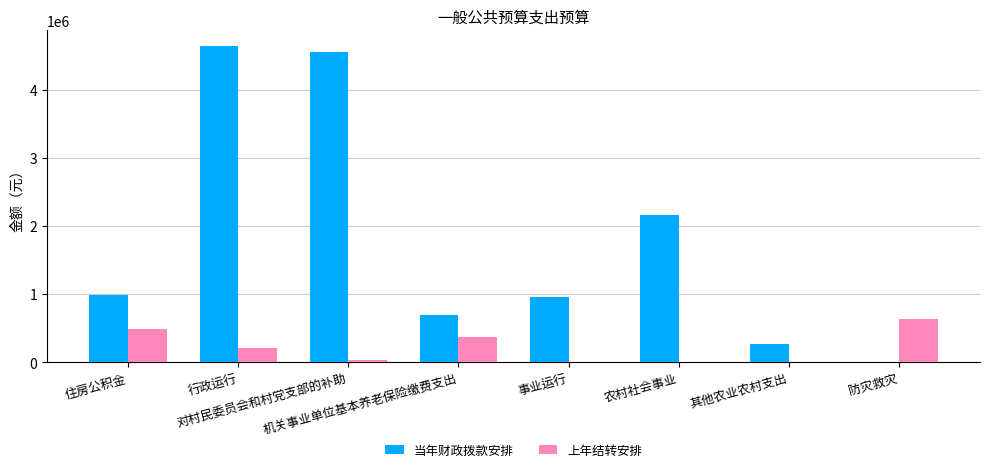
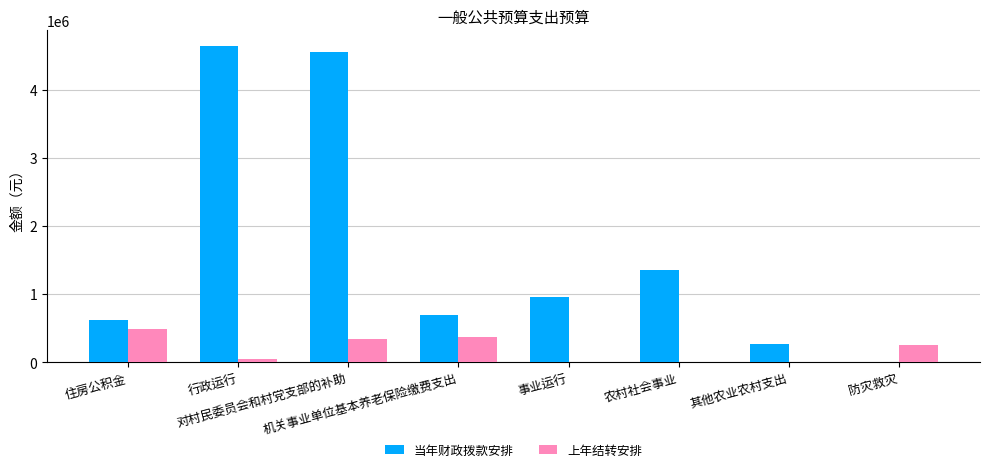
当年财政拨款安排, 住房公积金: 1000000 -> 600000
上年结转安排, 行政运行: 200000 -> 0
上年结转安排, 对村民委员会和村党支部的补助: 0 -> 300000
当年财政拨款安排, 农村社会事业: 2200000 -> 1400000
上年结转安排, 防灾救灾: 600000 -> 200000
